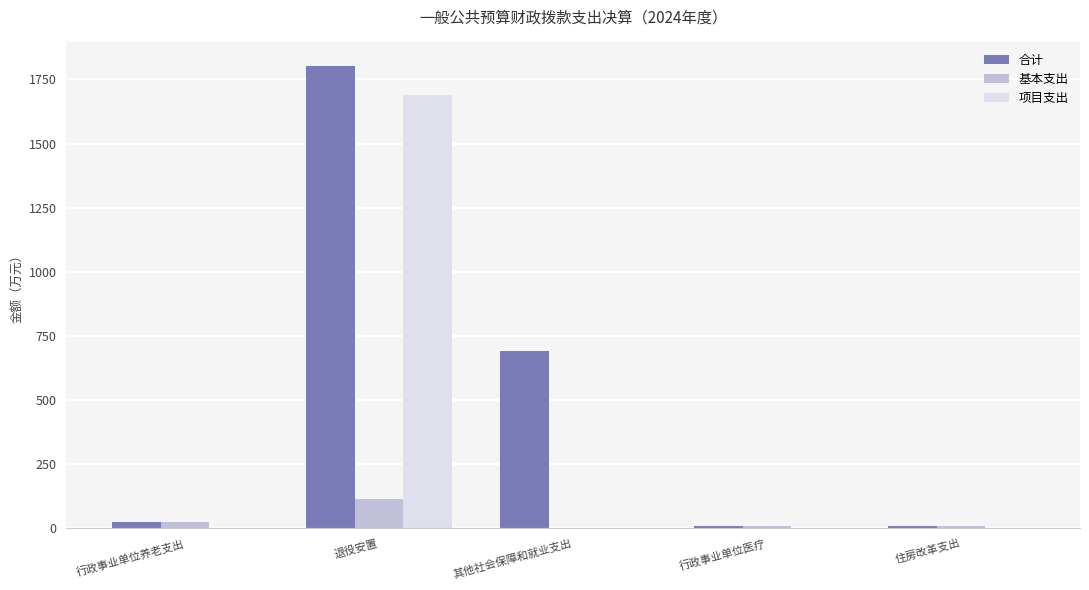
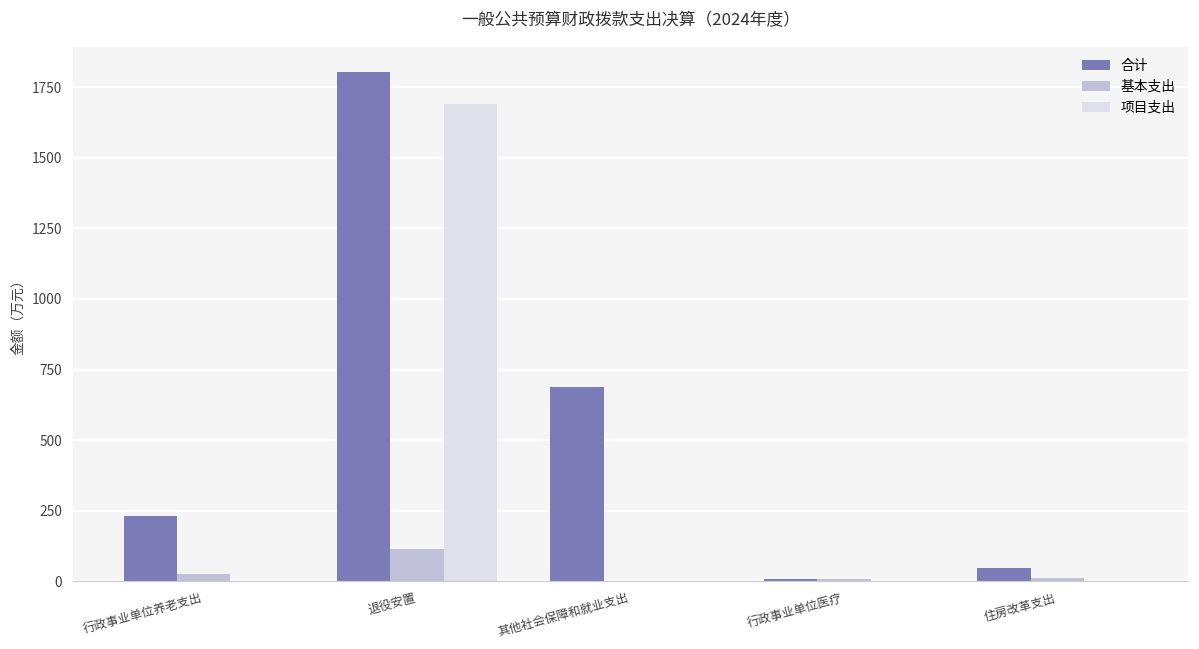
合计, 行政事业单位养老支出: 30 -> 230
合计, 住房改革支出: 10 -> 50
